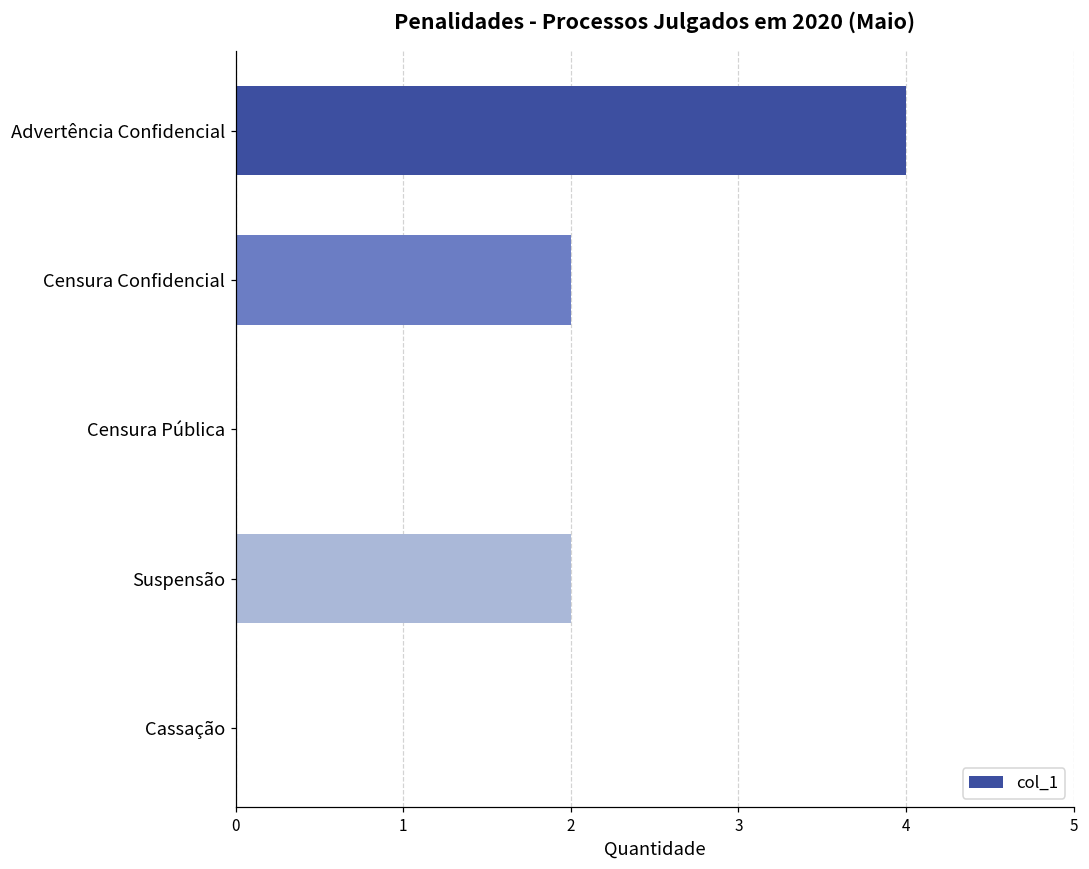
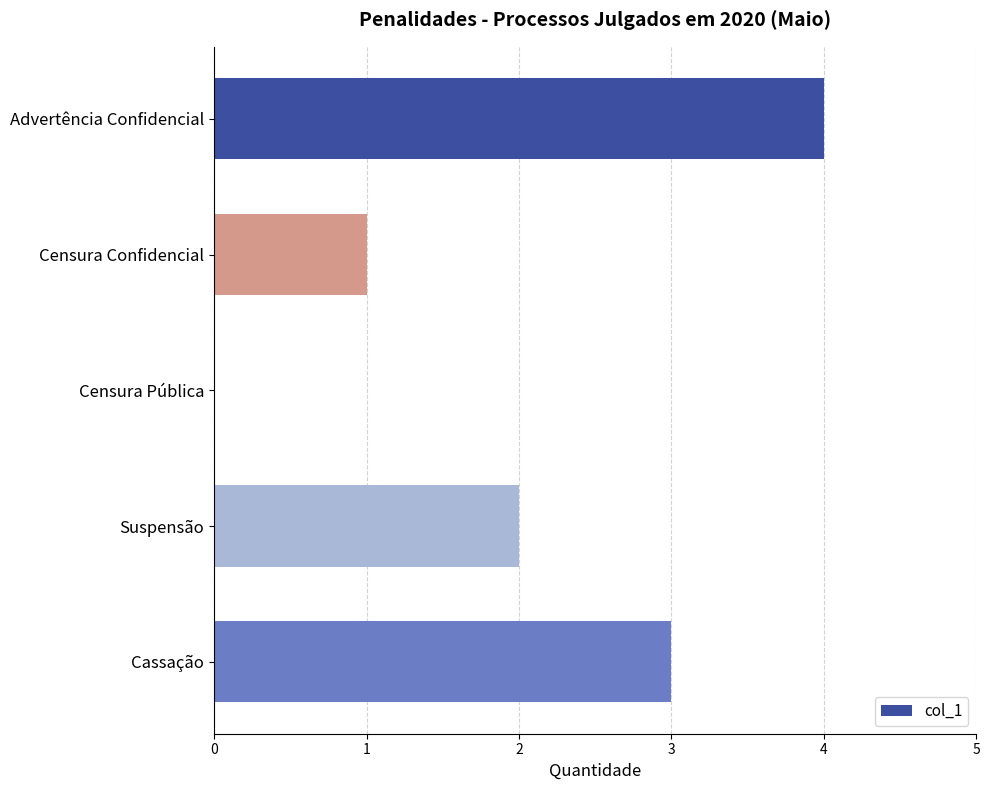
Censura Confidencial: 2 -> 1
Cassação: 0 -> 3
